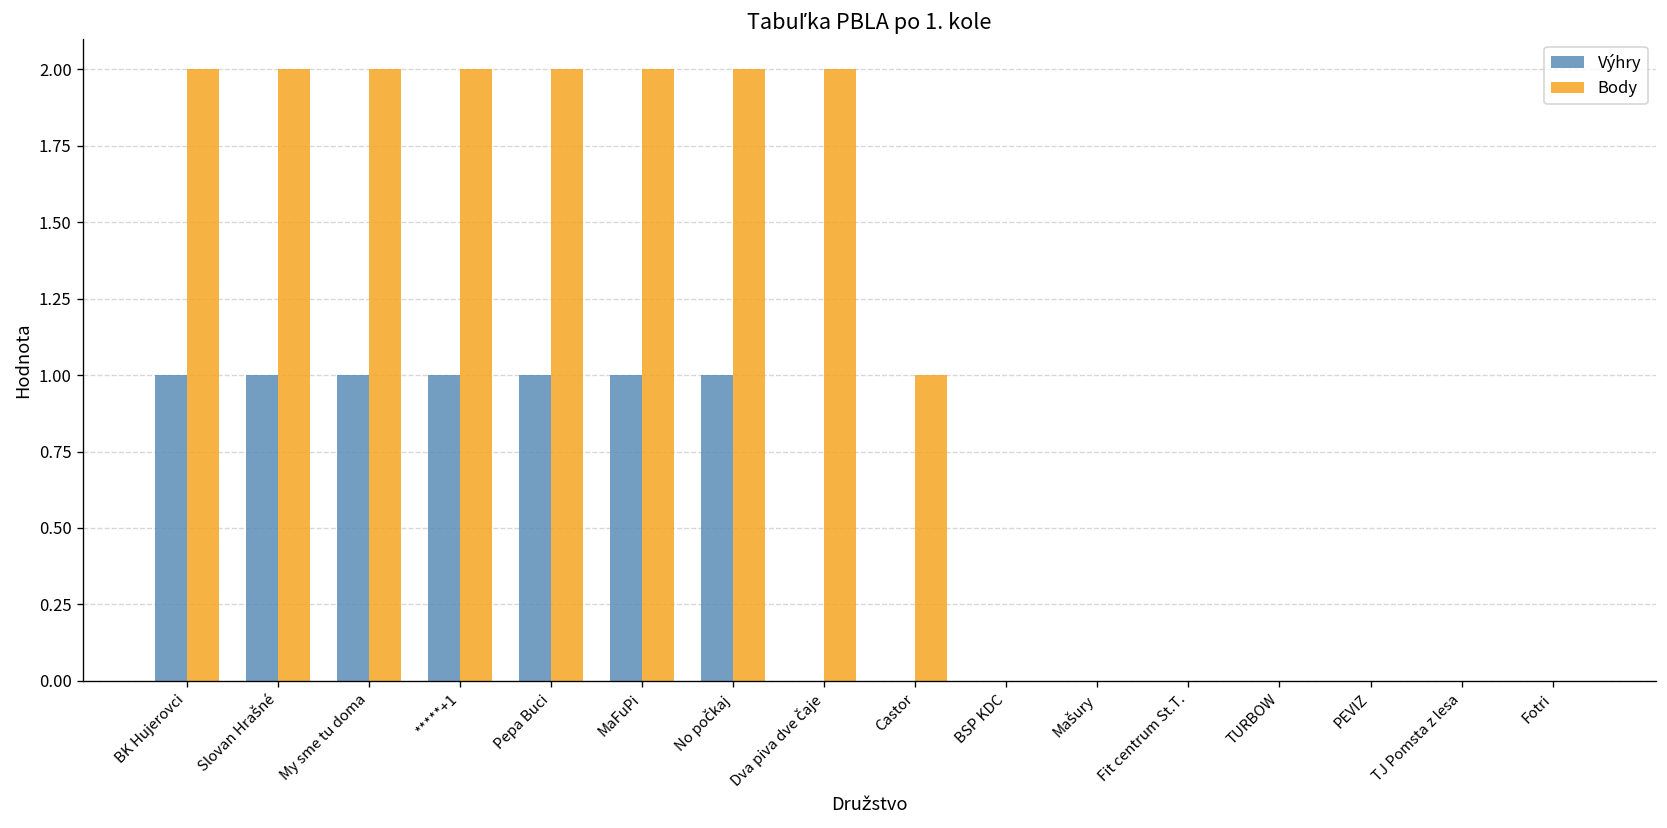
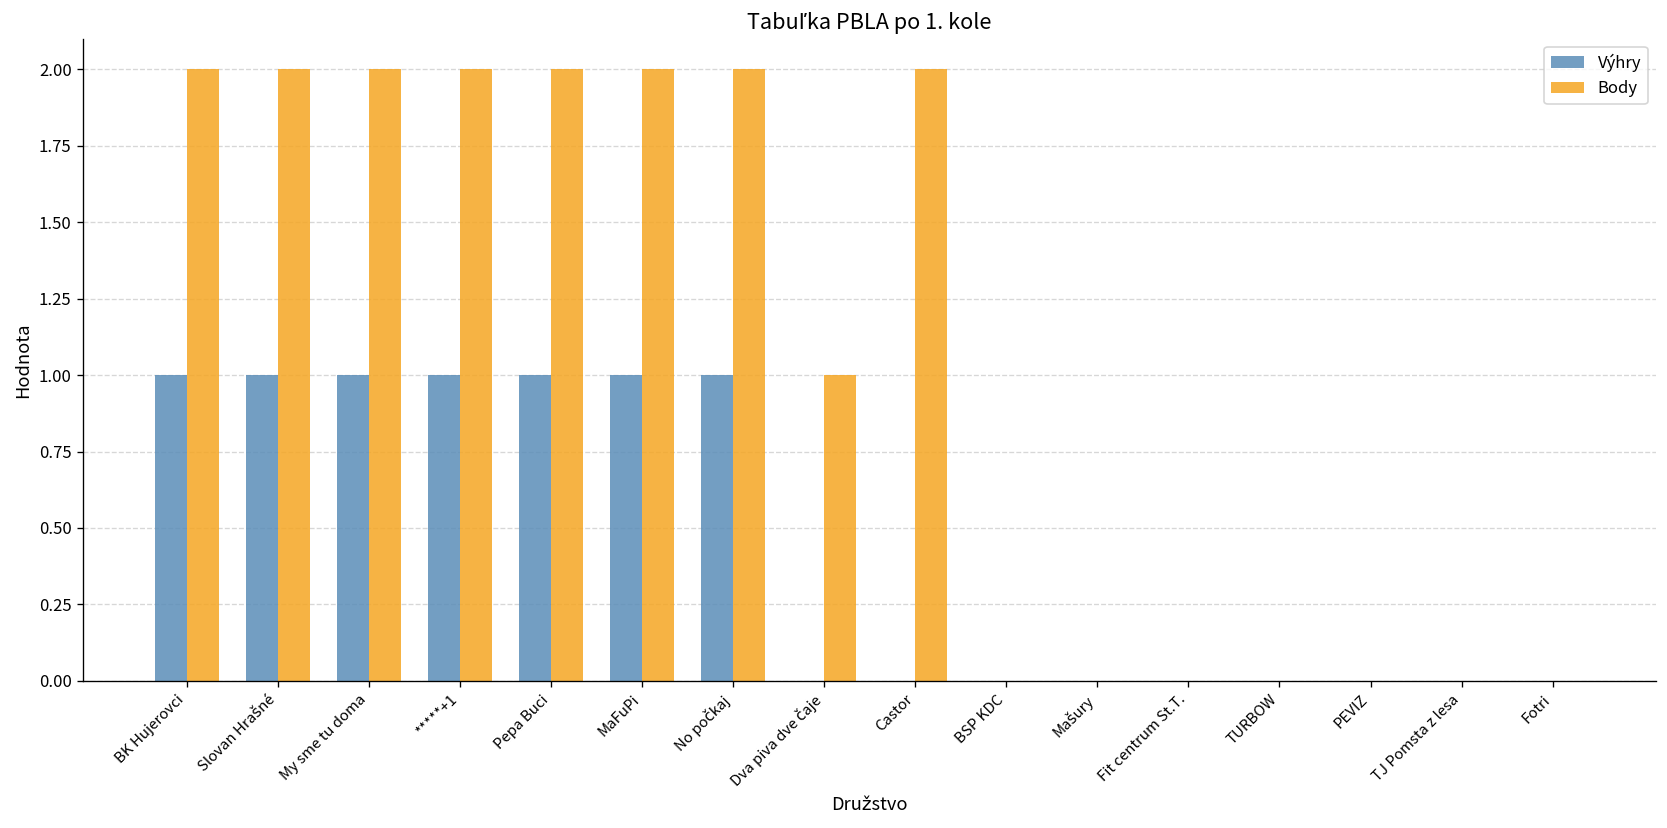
Body, Dva piva dve čaje: 2 -> 1
Body, Castor: 1 -> 2
